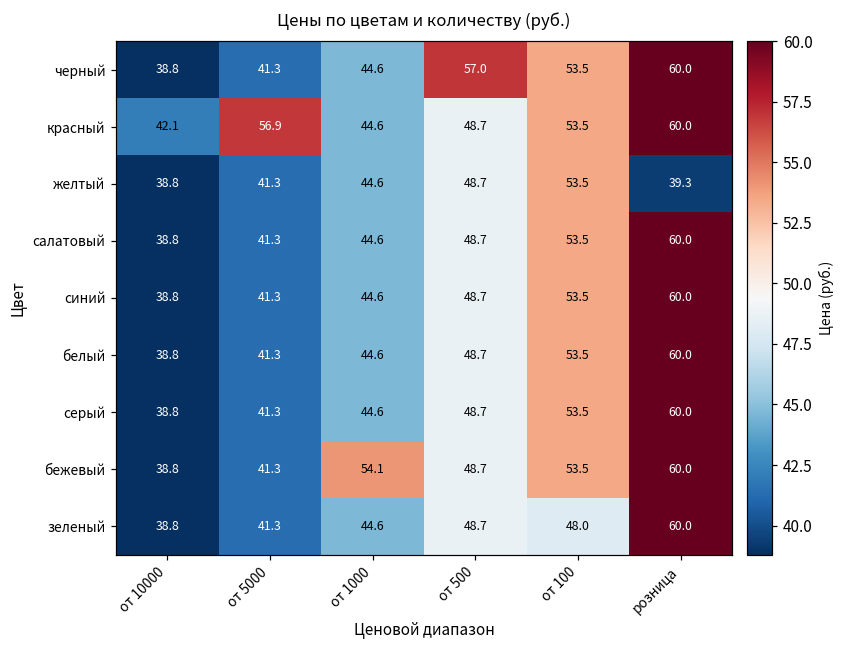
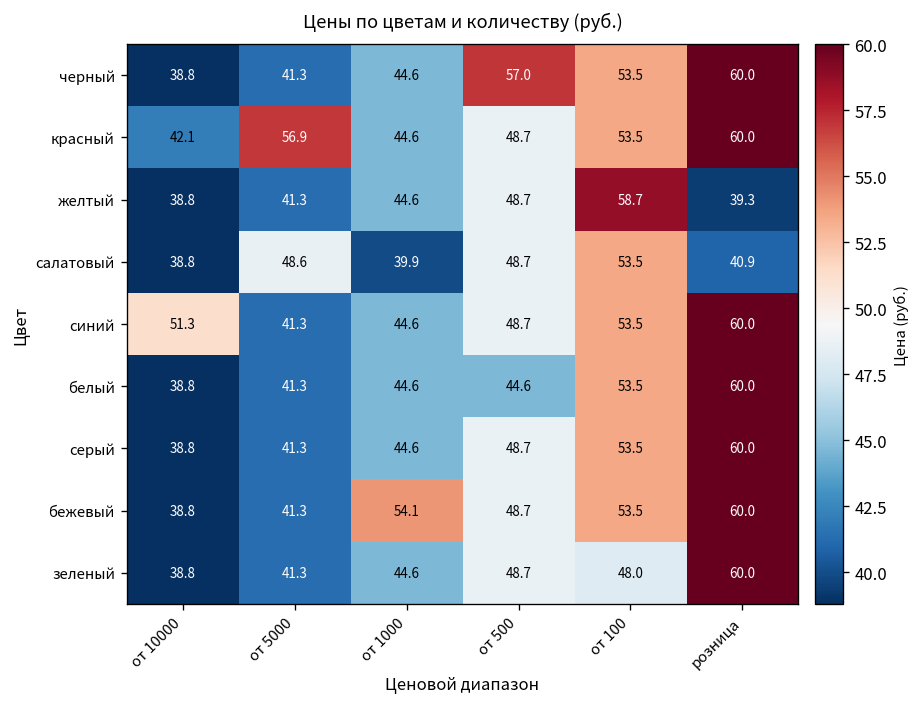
желтый, от 100: 53.5 -> 58.7
салатовый, от 5000: 41.3 -> 48.6
салатовый, от 1000: 44.6 -> 39.9
салатовый, розница: 60.0 -> 40.9
синий, от 10000: 38.8 -> 51.3
белый, от 500: 48.7 -> 44.6
